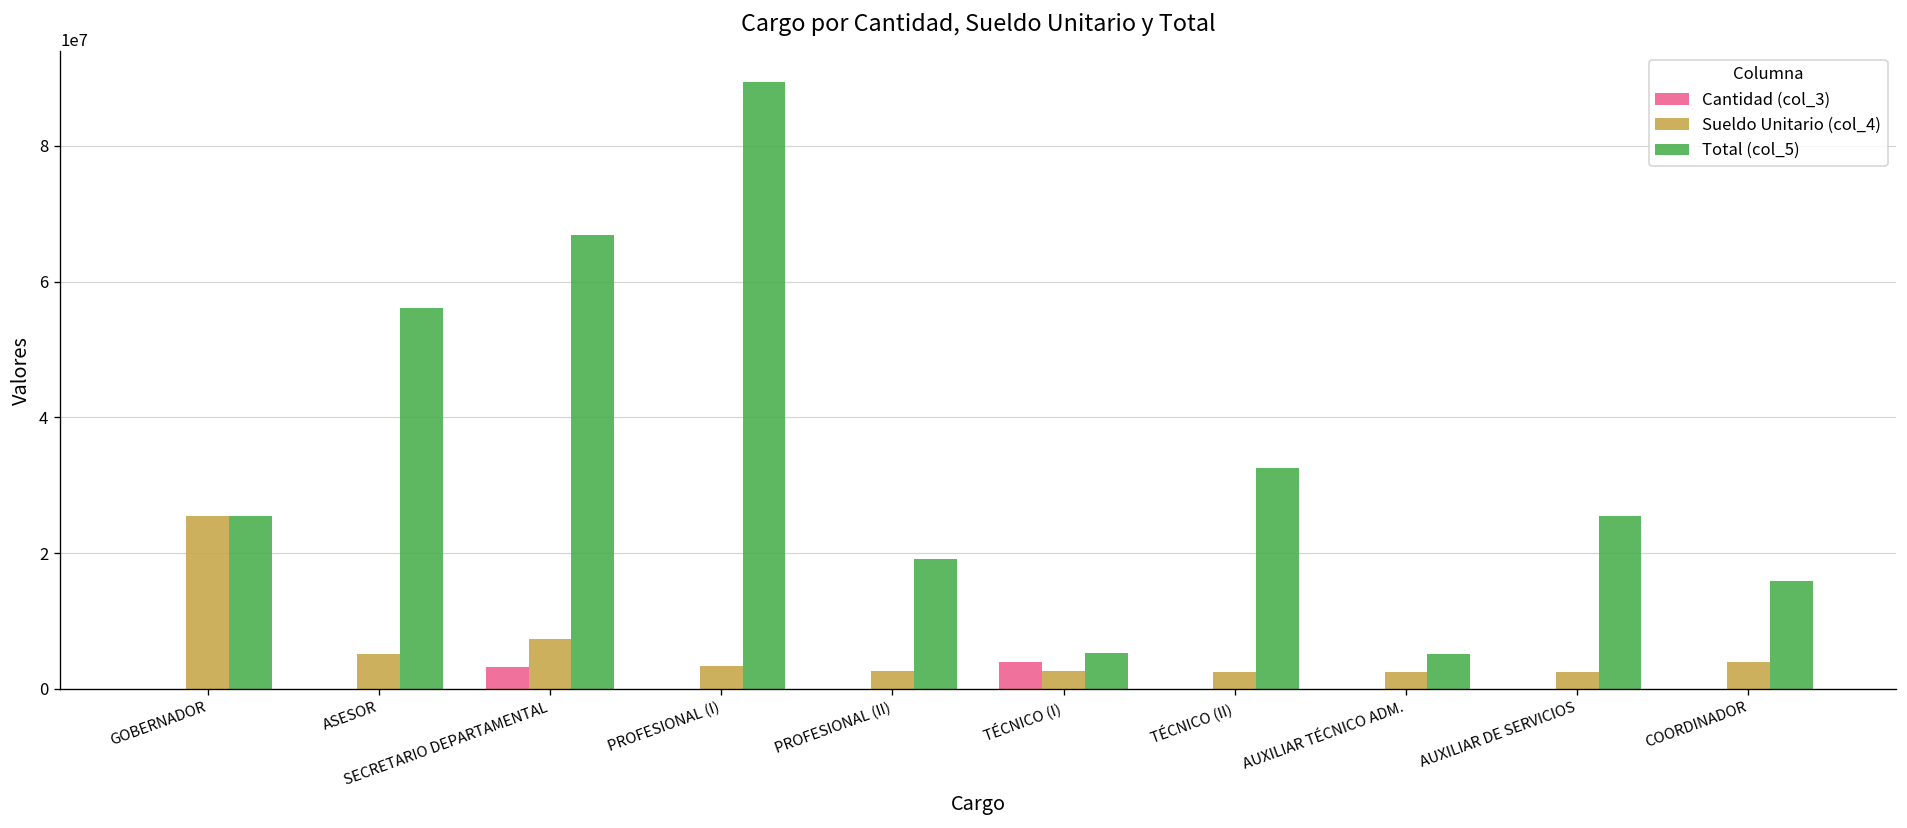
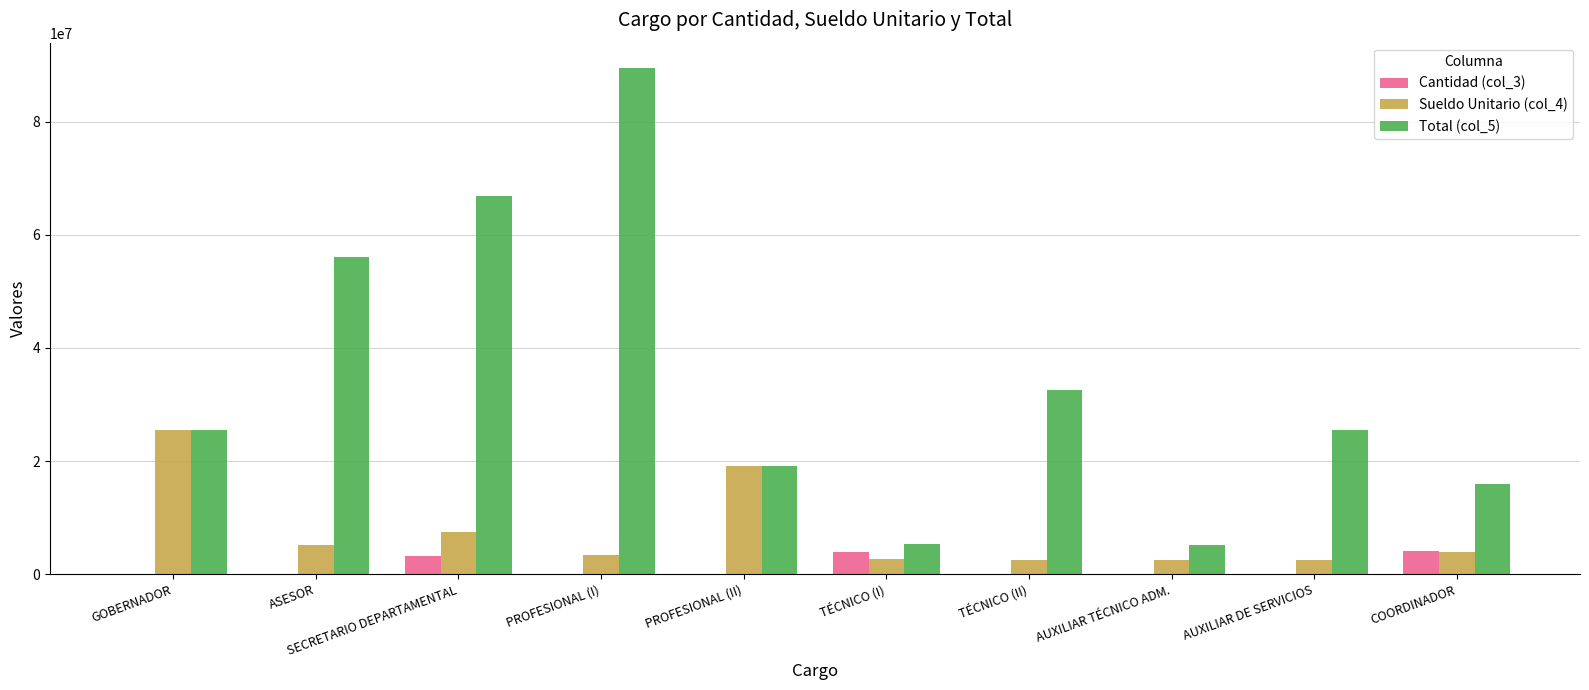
Sueldo Unitario (col_4), PROFESIONAL (II): 3000000 -> 19000000
Cantidad (col_3), COORDINADOR: 0 -> 4000000
